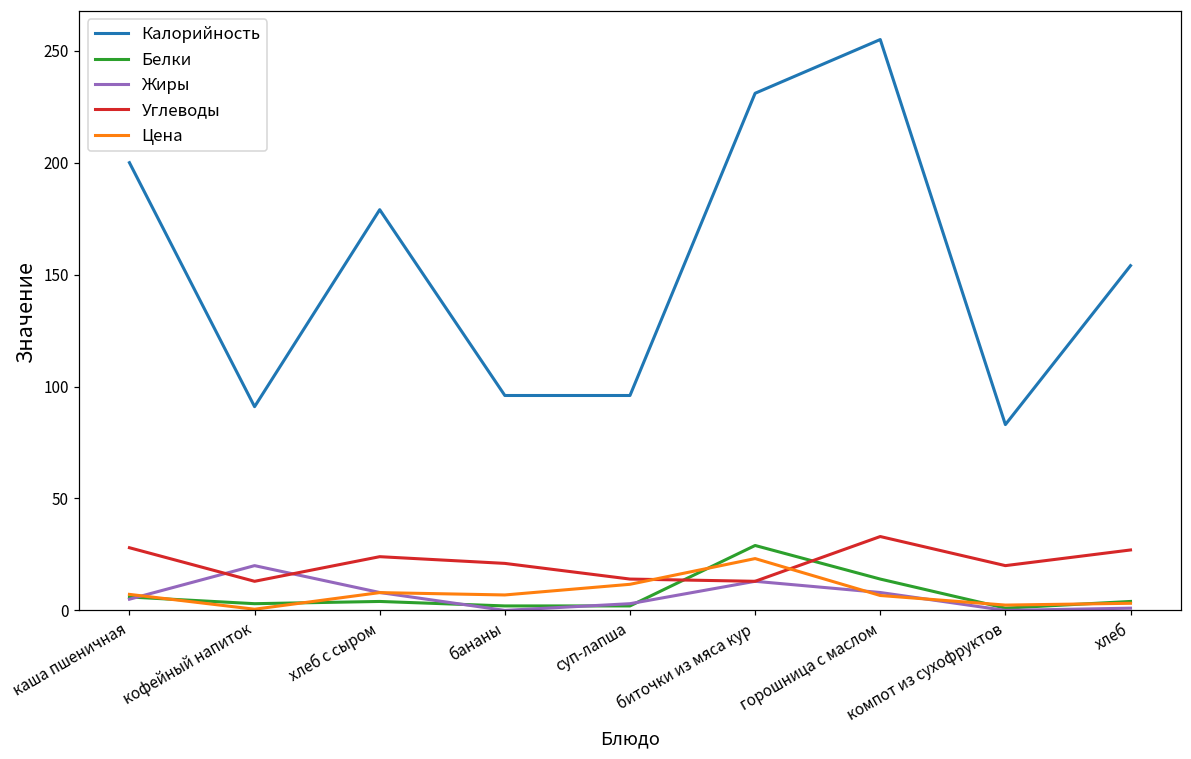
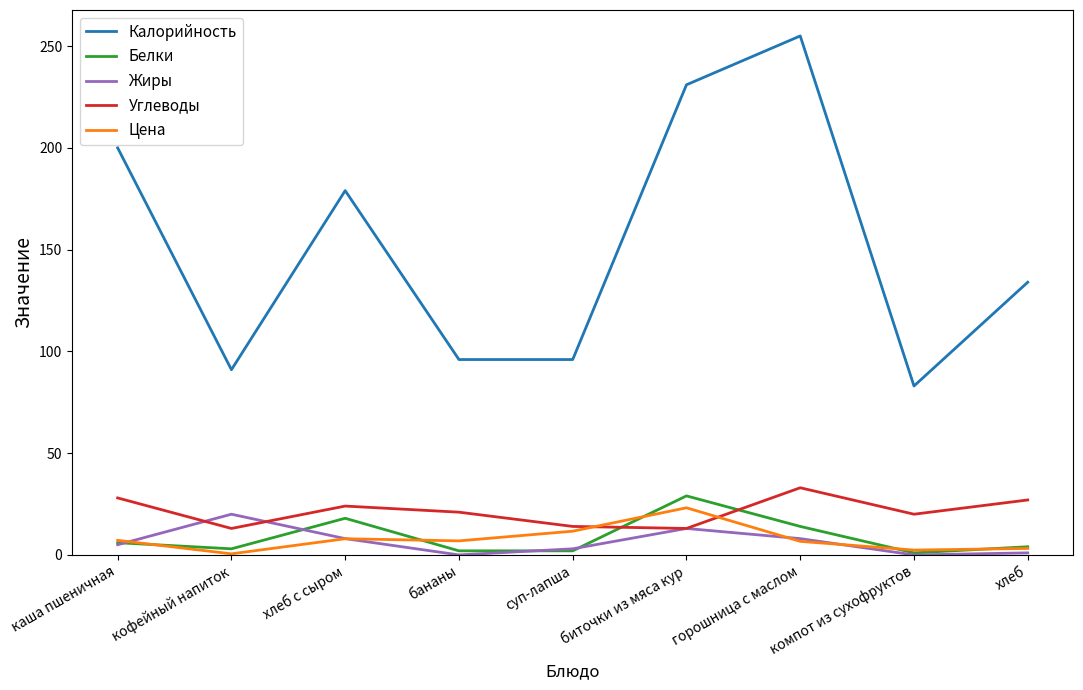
Белки, хлеб с сыром: 4 -> 18
Калорийность, хлеб: 154 -> 134
